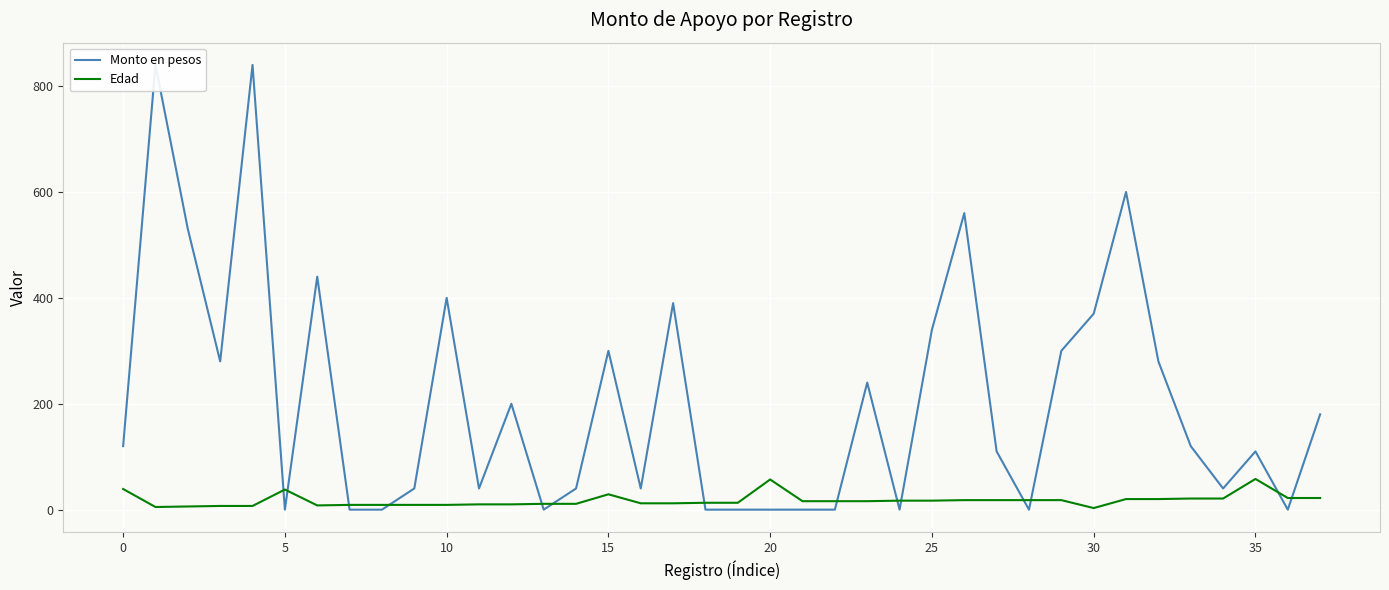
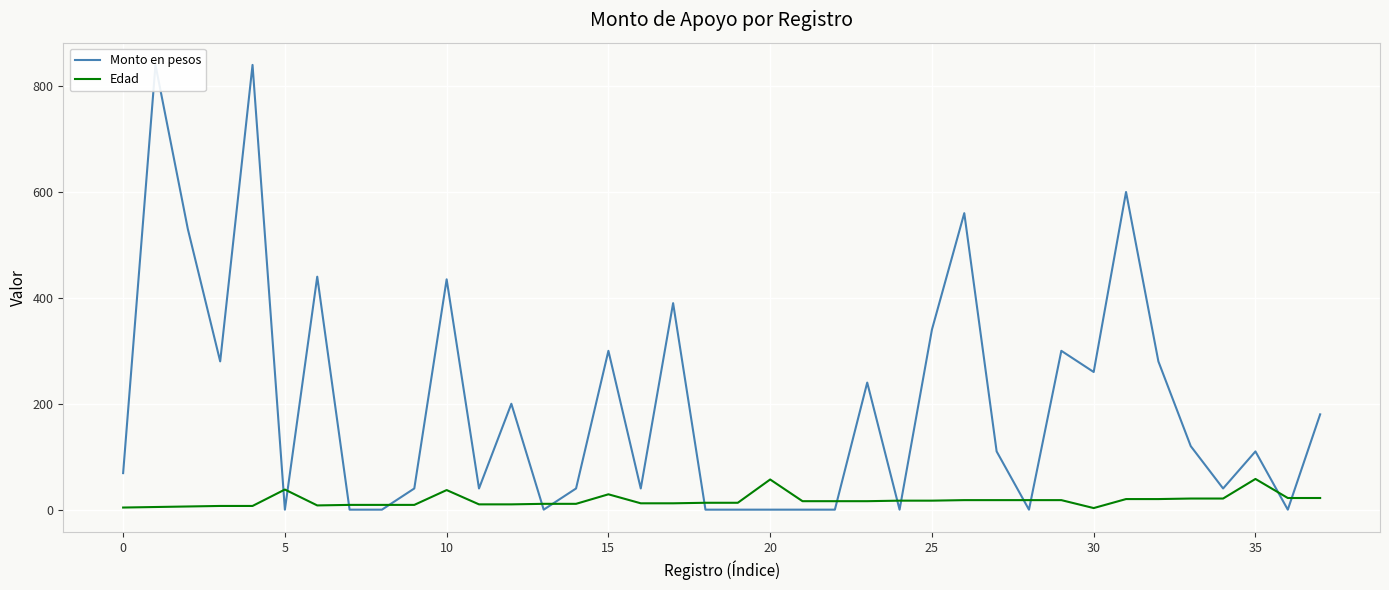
Monto en pesos, 0: 120 -> 70
Edad, 0: 40 -> 0
Monto en pesos, 10: 400 -> 440
Edad, 10: 10 -> 40
Monto en pesos, 30: 370 -> 260
